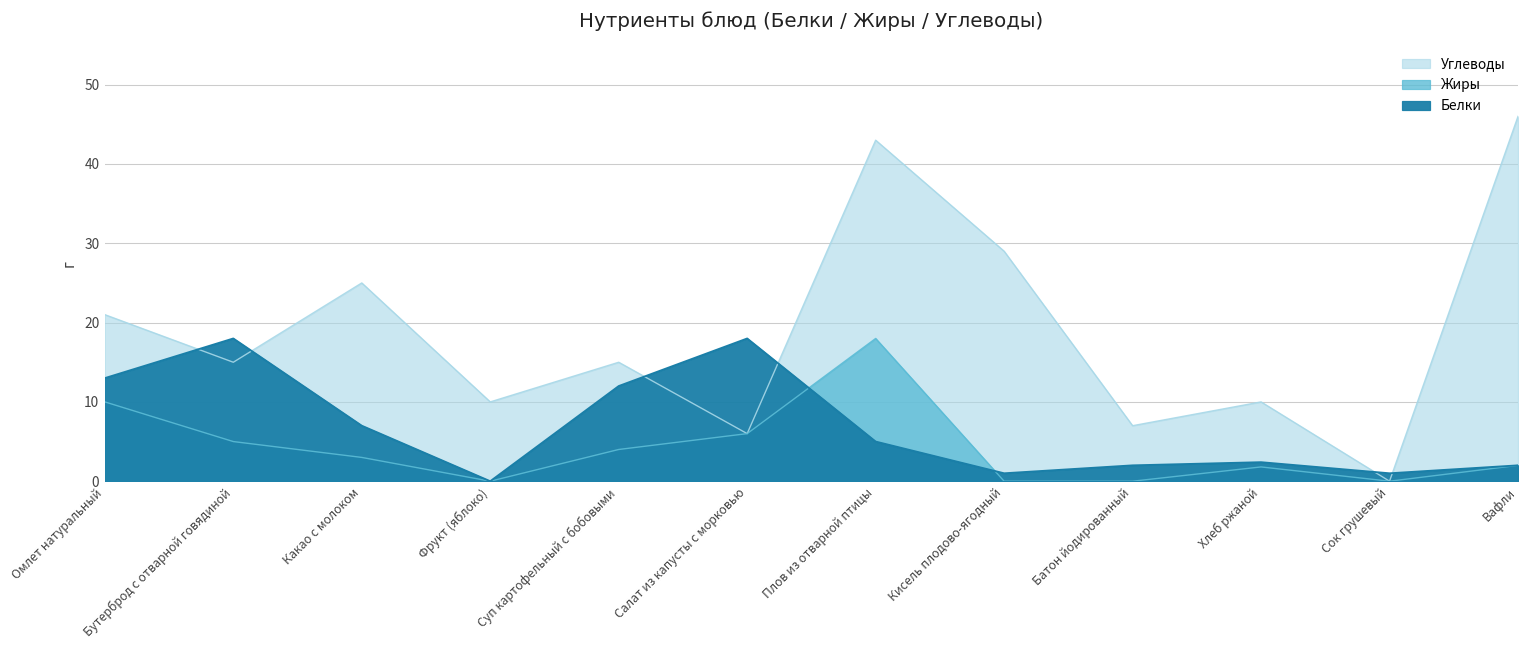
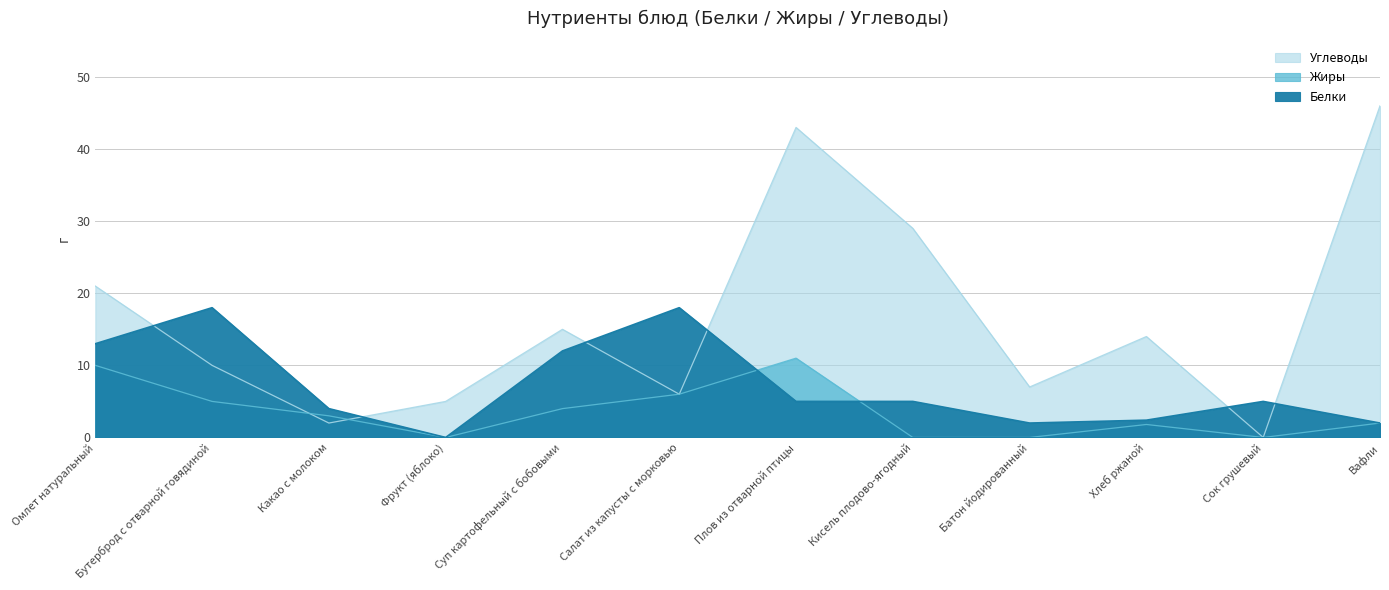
Углеводы, Бутерброд с отварной говядиной: 15 -> 10
Углеводы, Какао с молоком: 25 -> 2
Белки, Какао с молоком: 7 -> 4
Углеводы, Фрукт (яблоко): 10 -> 5
Жиры, Плов из отварной птицы: 18 -> 11
Белки, Кисель плодово-ягодный: 1 -> 5
Углеводы, Хлеб ржаной: 10 -> 14
Белки, Сок грушевый: 1 -> 5
